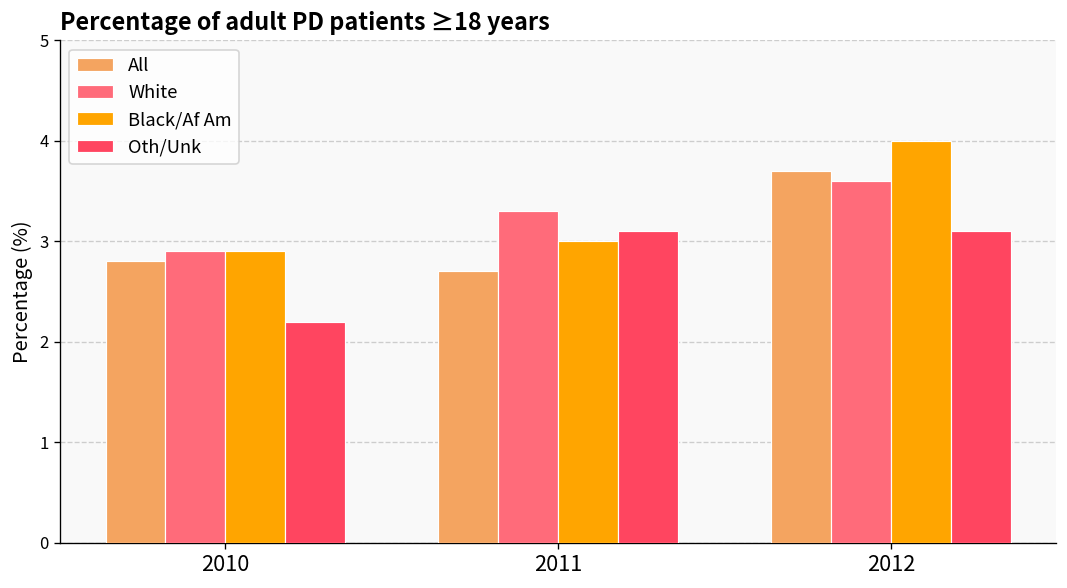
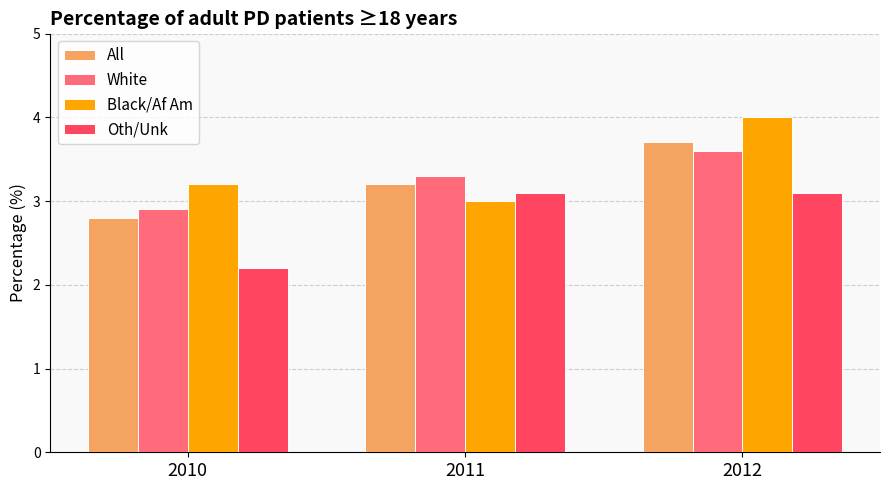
Black/Af Am, 2010: 2.9 -> 3.2
All, 2011: 2.7 -> 3.2
